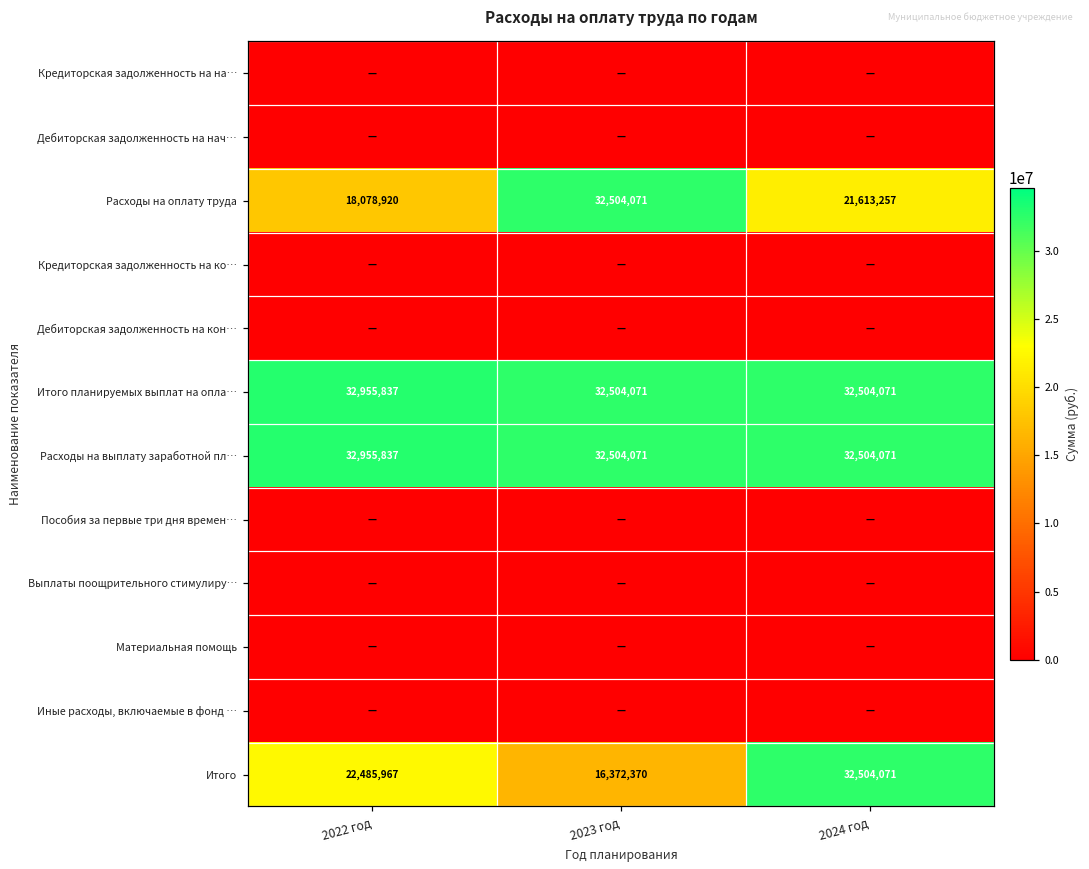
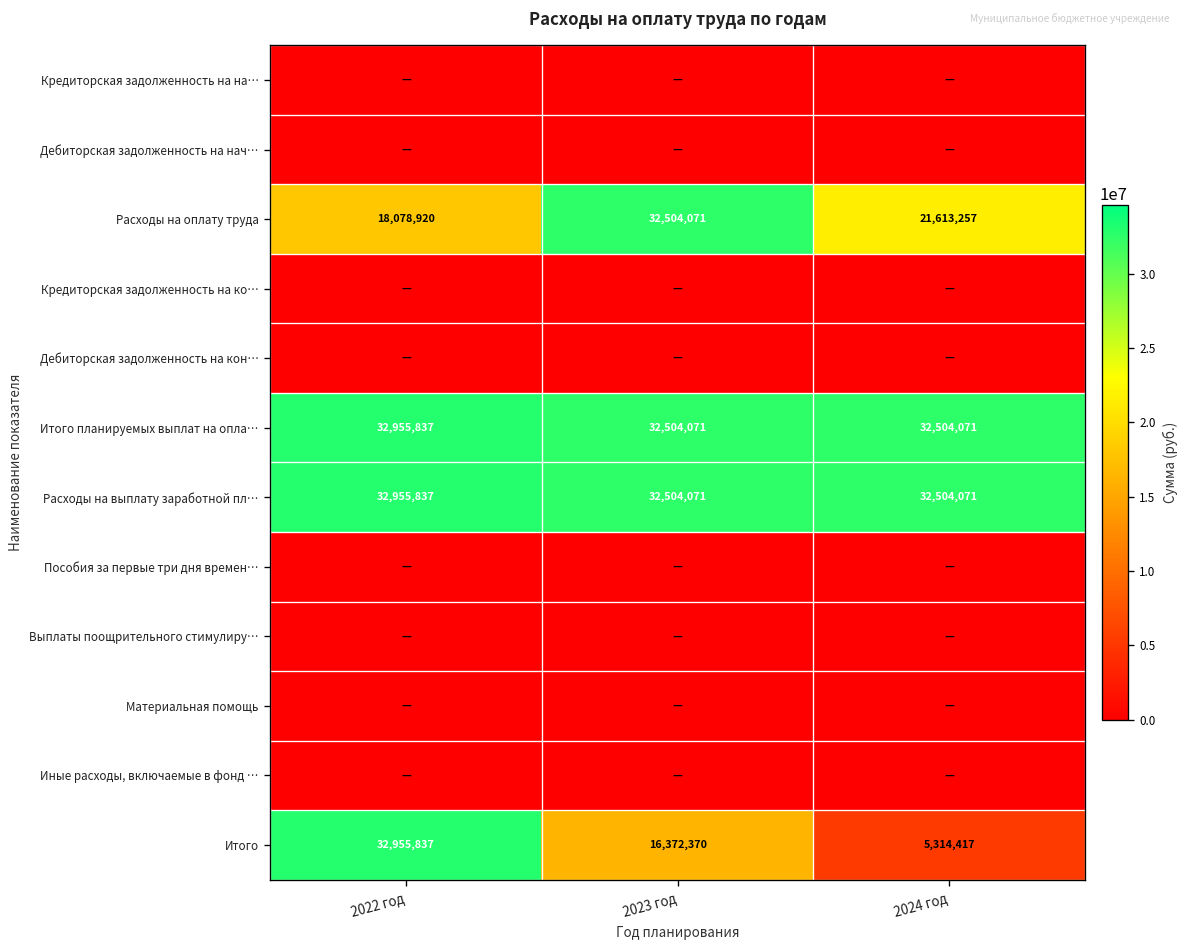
Итого, 2022 год: 22,485,967 -> 32,955,837
Итого, 2024 год: 32,504,071 -> 5,314,417
